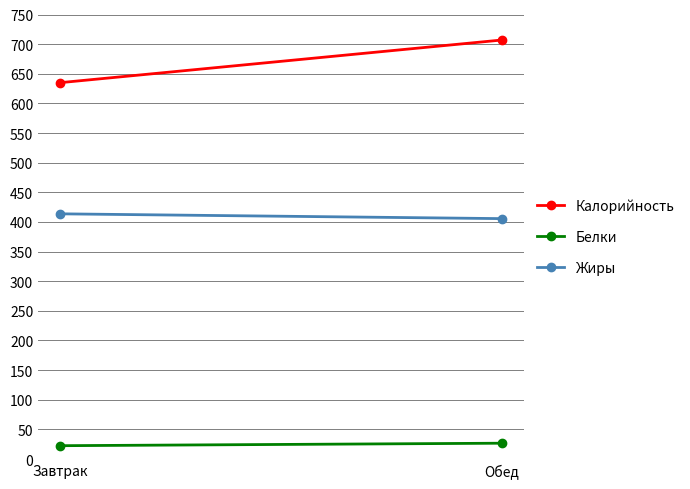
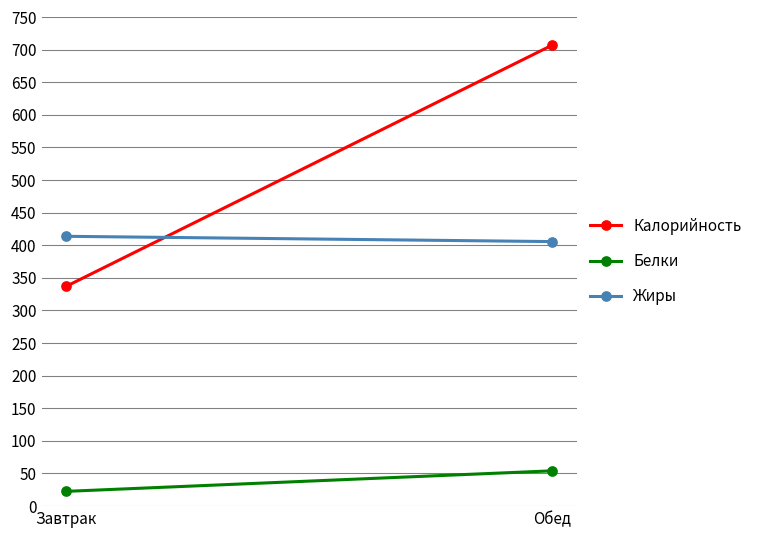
Калорийность, Завтрак: 640 -> 340
Белки, Обед: 30 -> 50
